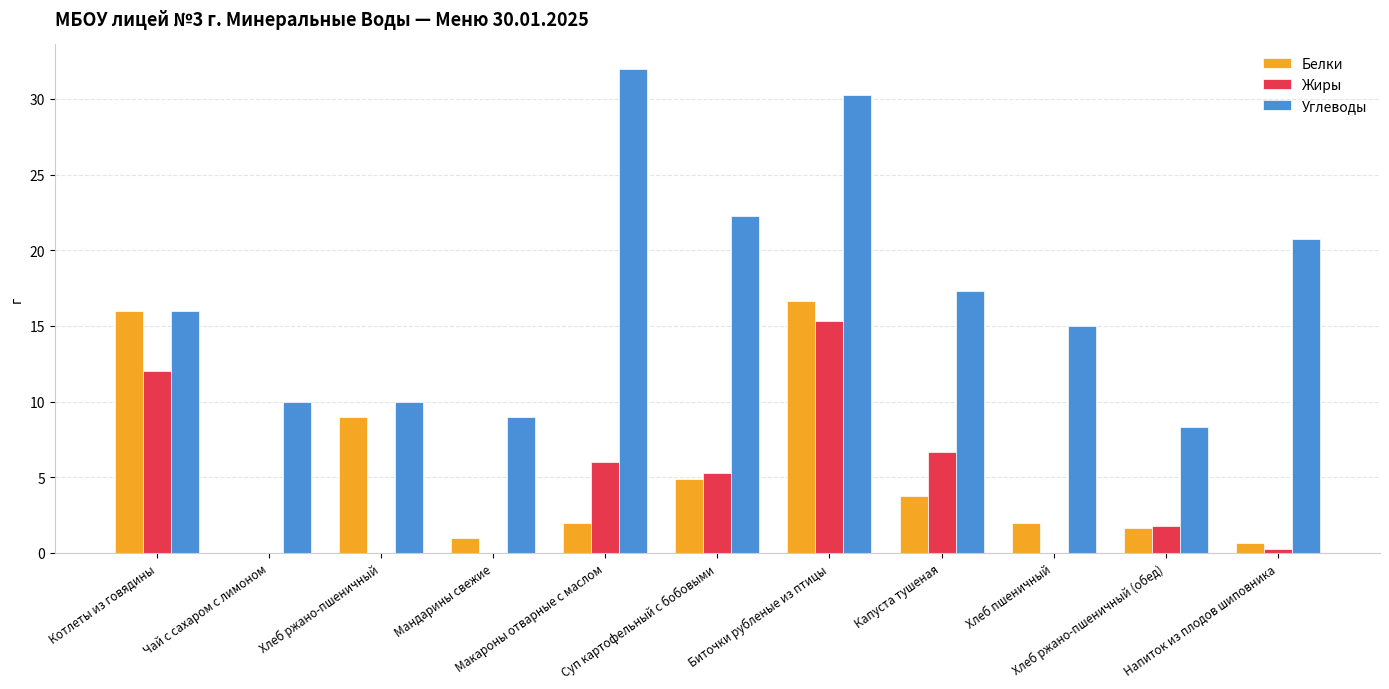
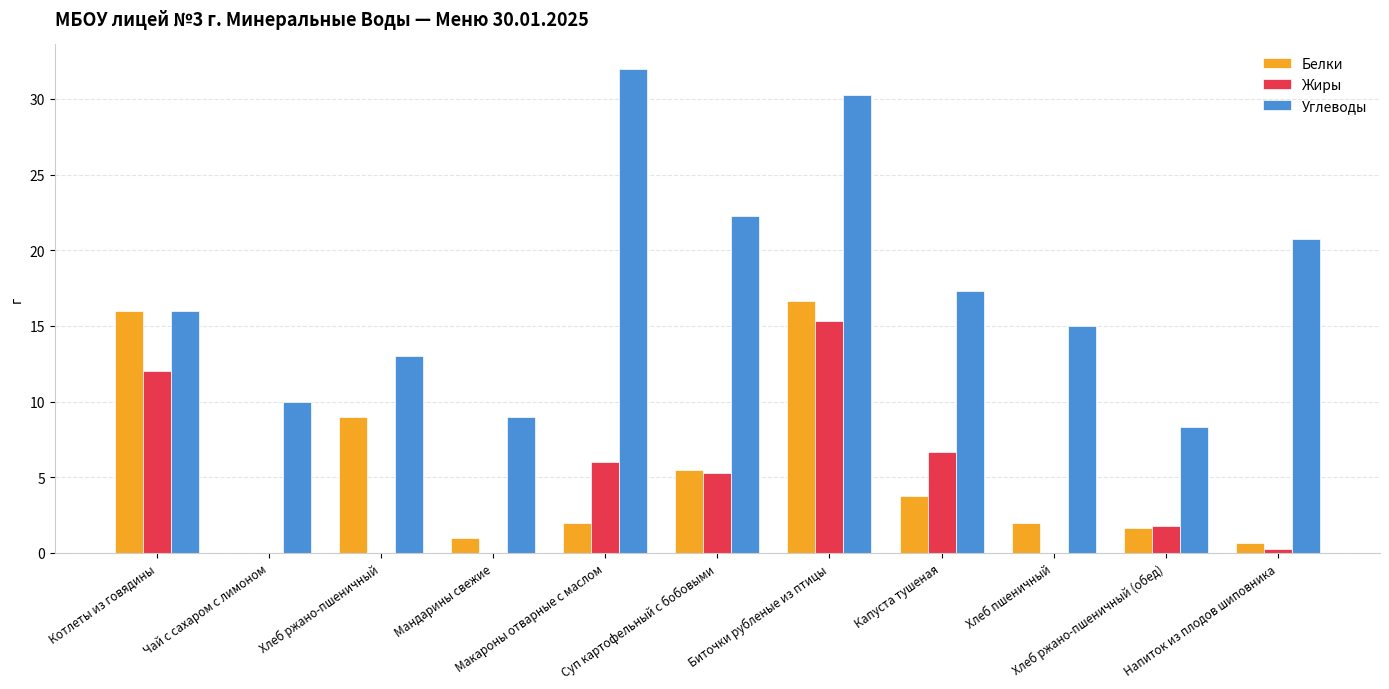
Углеводы, Хлеб ржано-пшеничный: 10 -> 13
Белки, Суп картофельный с бобовыми: 4.9 -> 5.5
